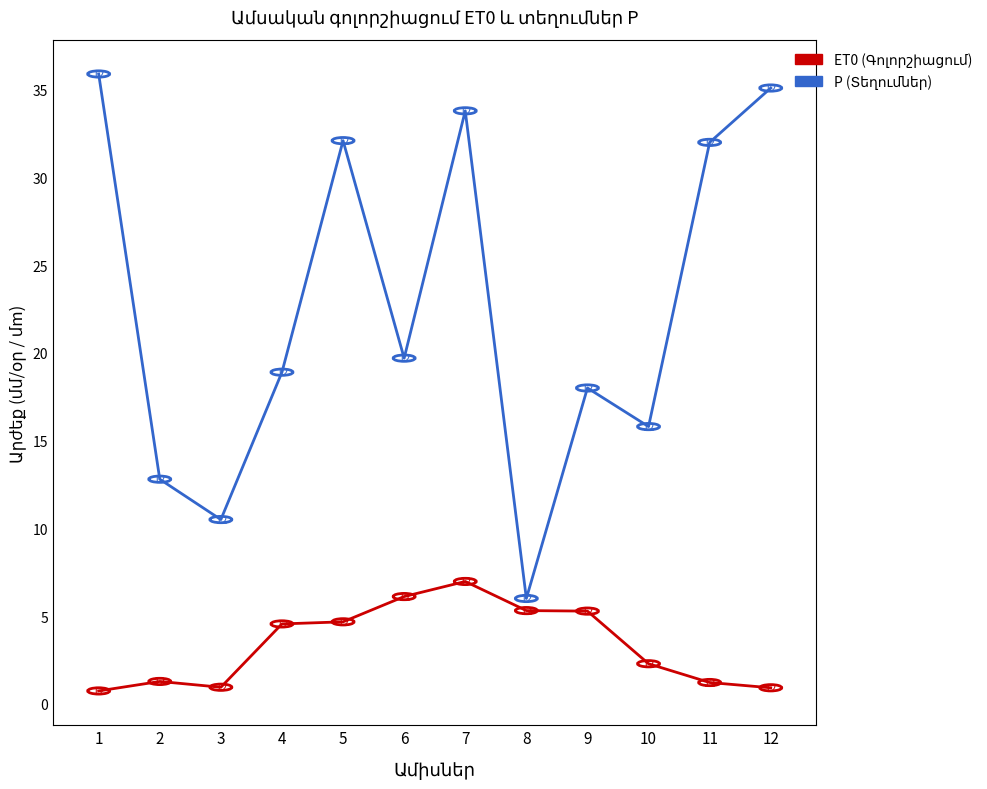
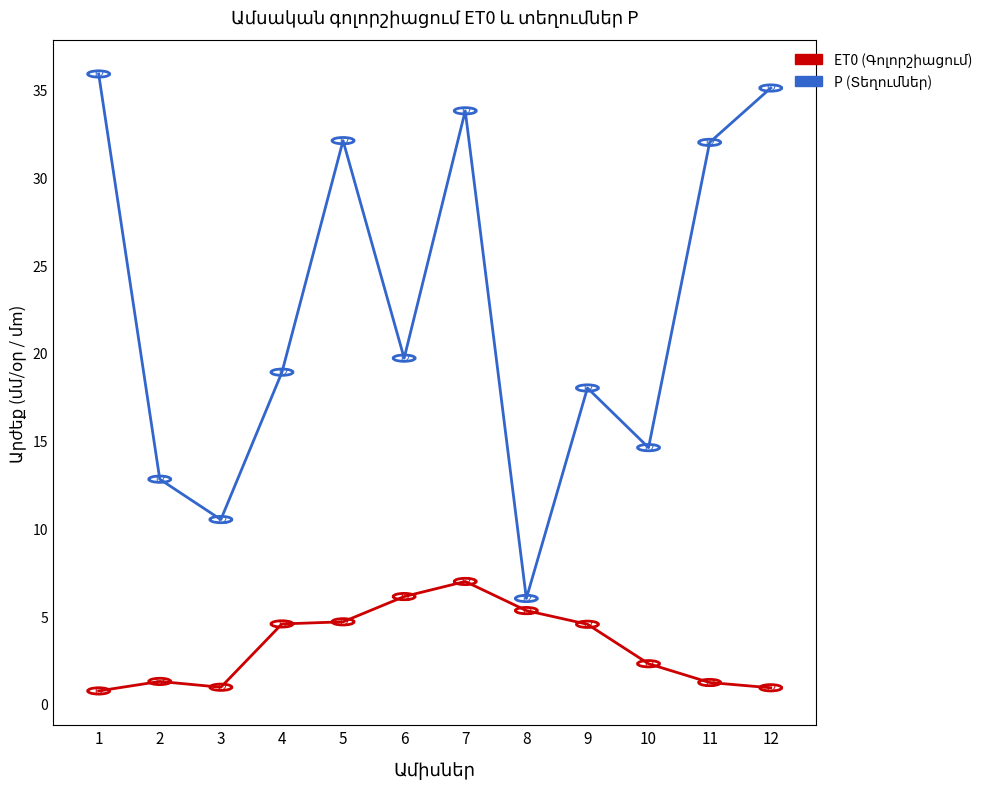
ET0 (Գոլորշիացում), 9: 5.3 -> 4.5
P (Տեղումներ), 10: 15.8 -> 14.6
